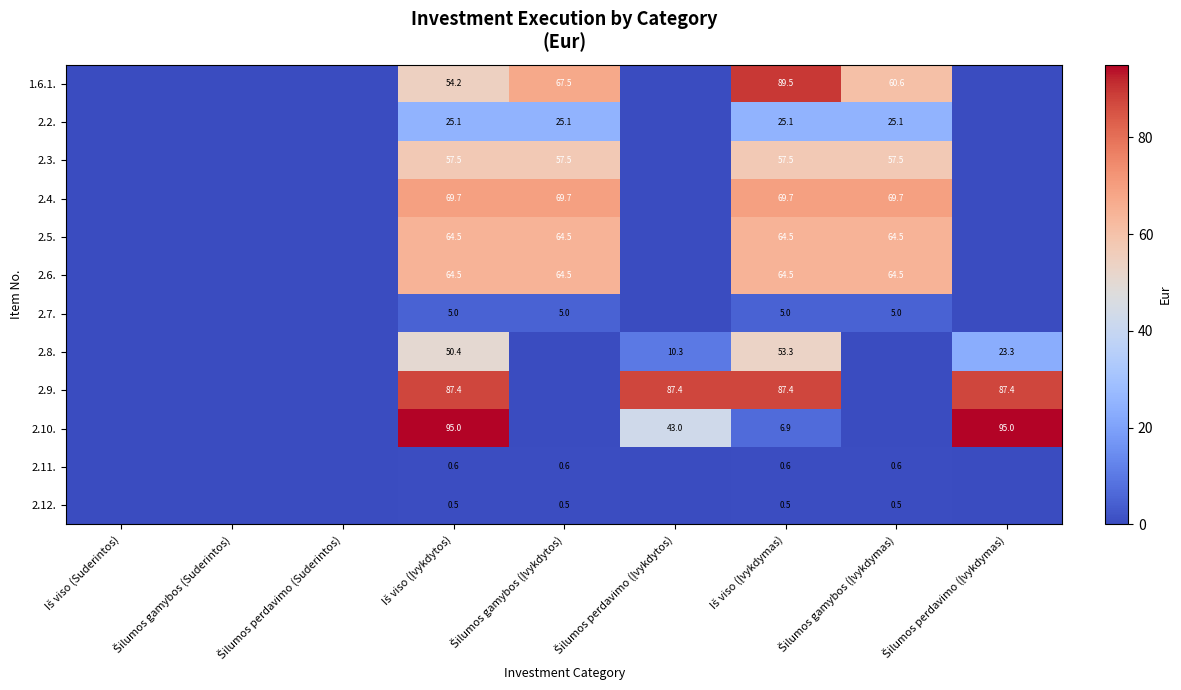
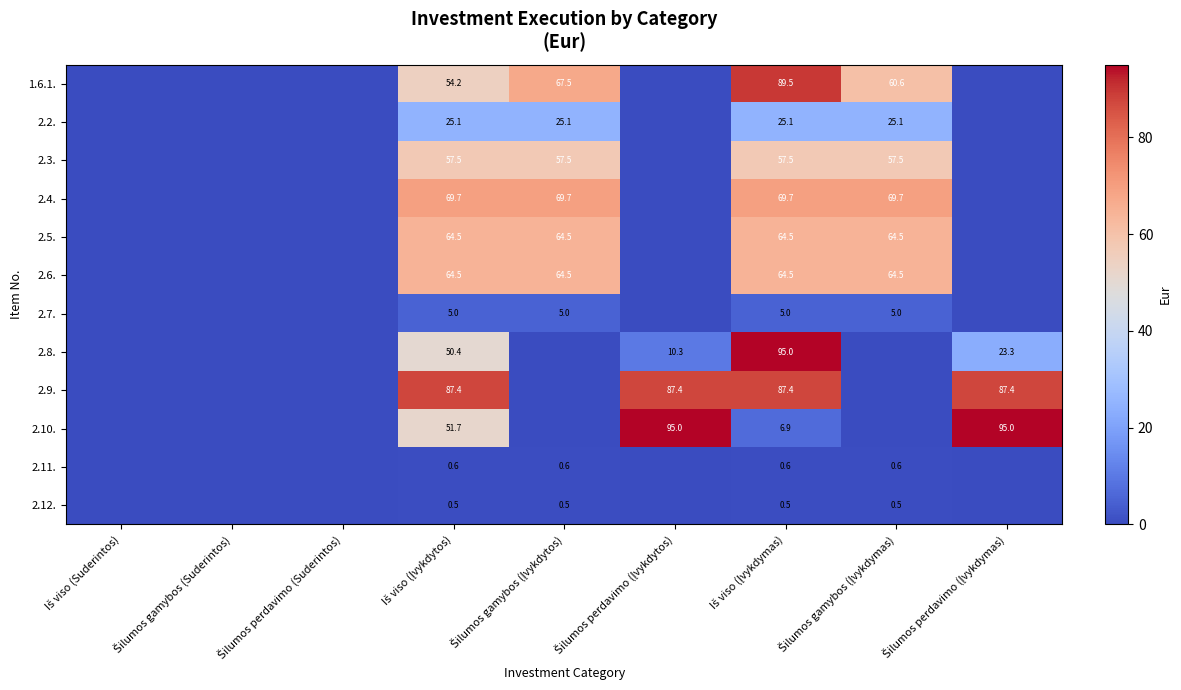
2.8., Iš viso (Įvykdymas): 53.3 -> 95.0
2.10., Iš viso (Įvykdytos): 95.0 -> 51.7
2.10., Šilumos perdavimo (Įvykdytos): 43.0 -> 95.0
